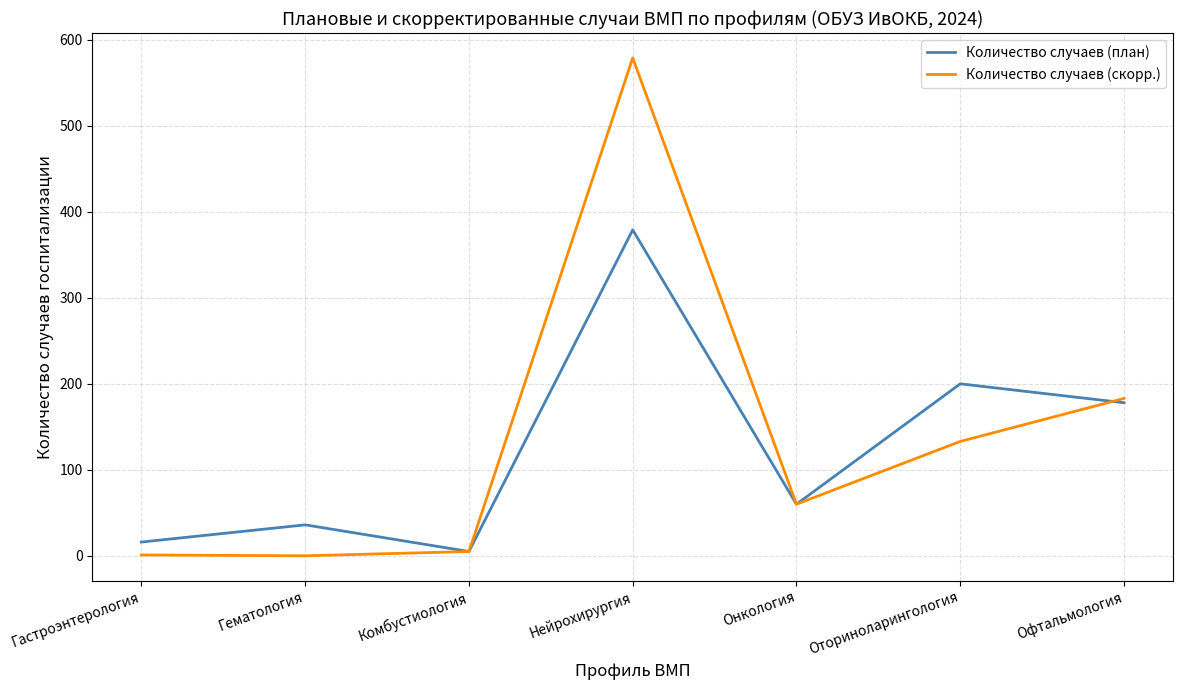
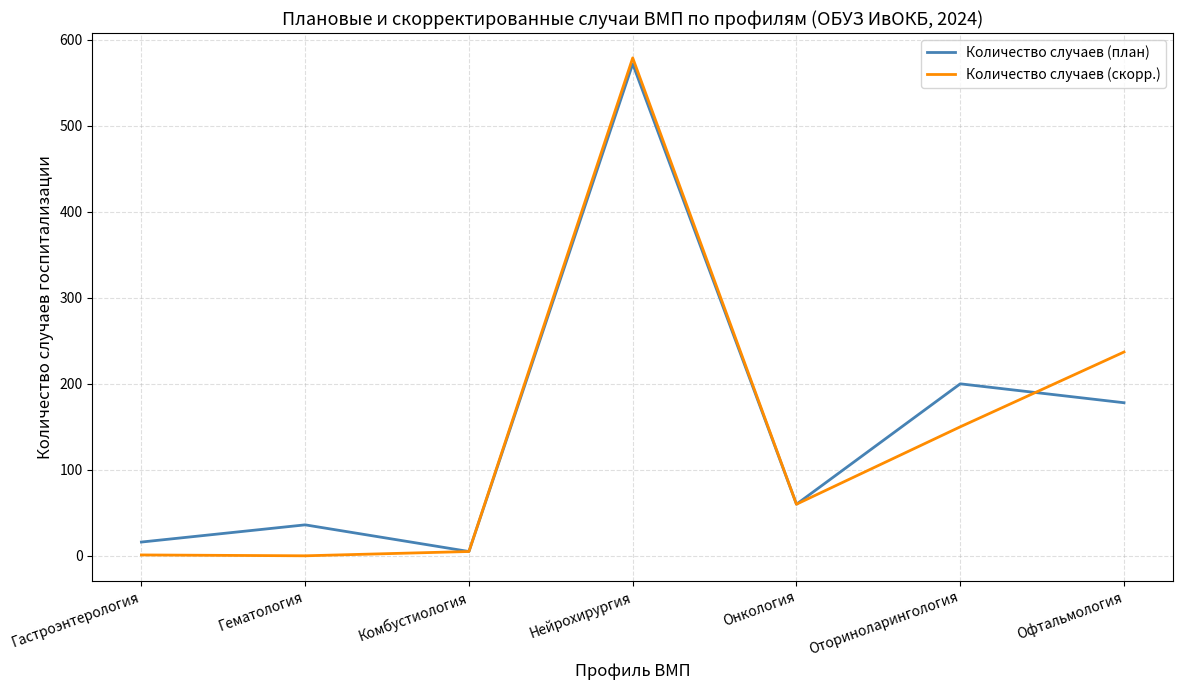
Количество случаев (план), Нейрохирургия: 380 -> 570
Количество случаев (скорр.), Оториноларингология: 130 -> 150
Количество случаев (скорр.), Офтальмология: 180 -> 240
